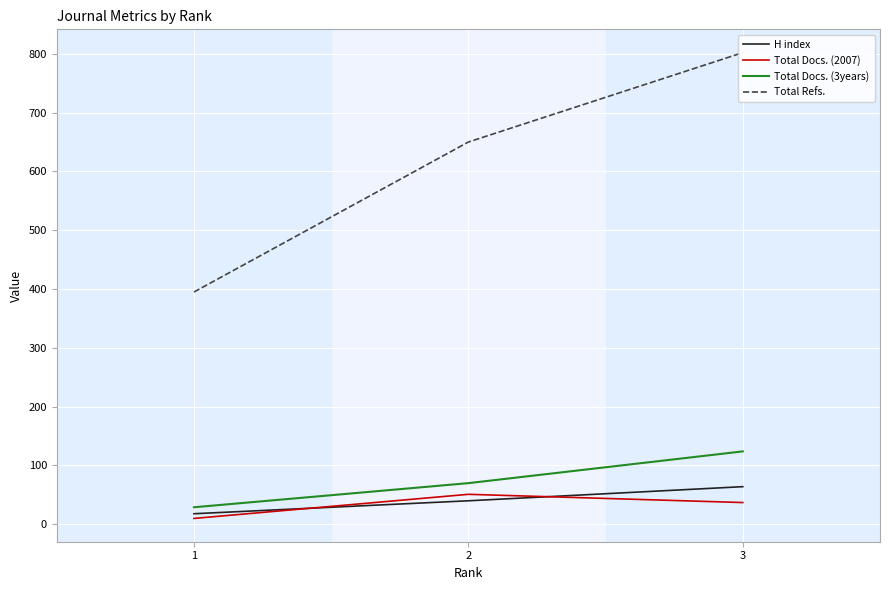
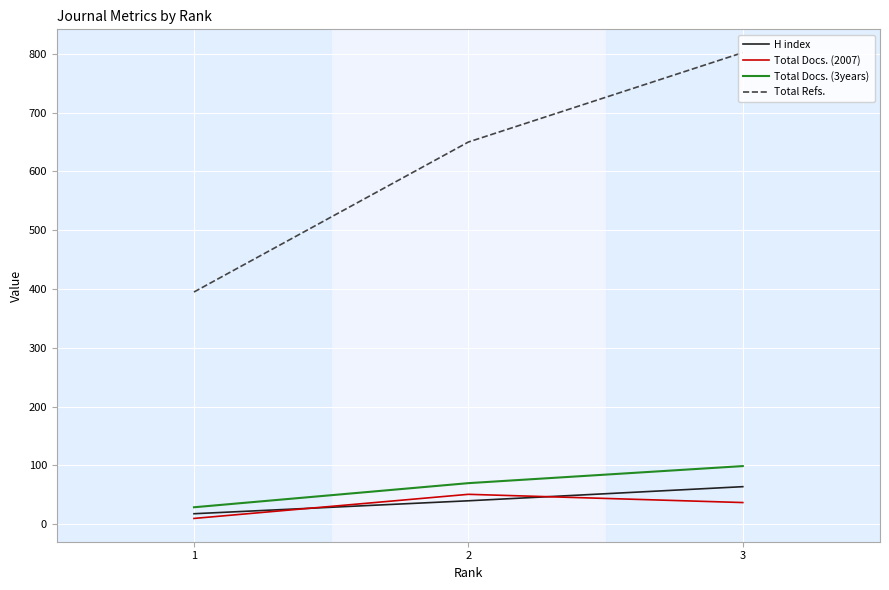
Total Docs. (3years), 3: 120 -> 100
